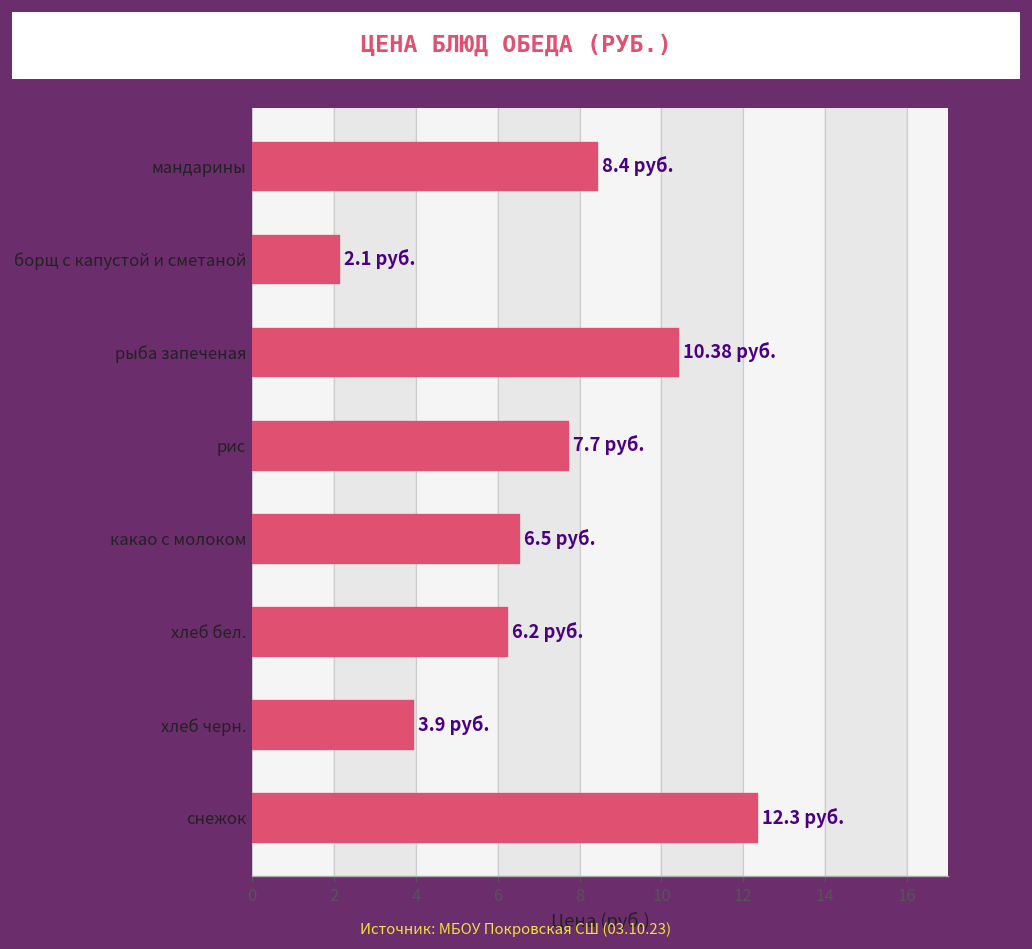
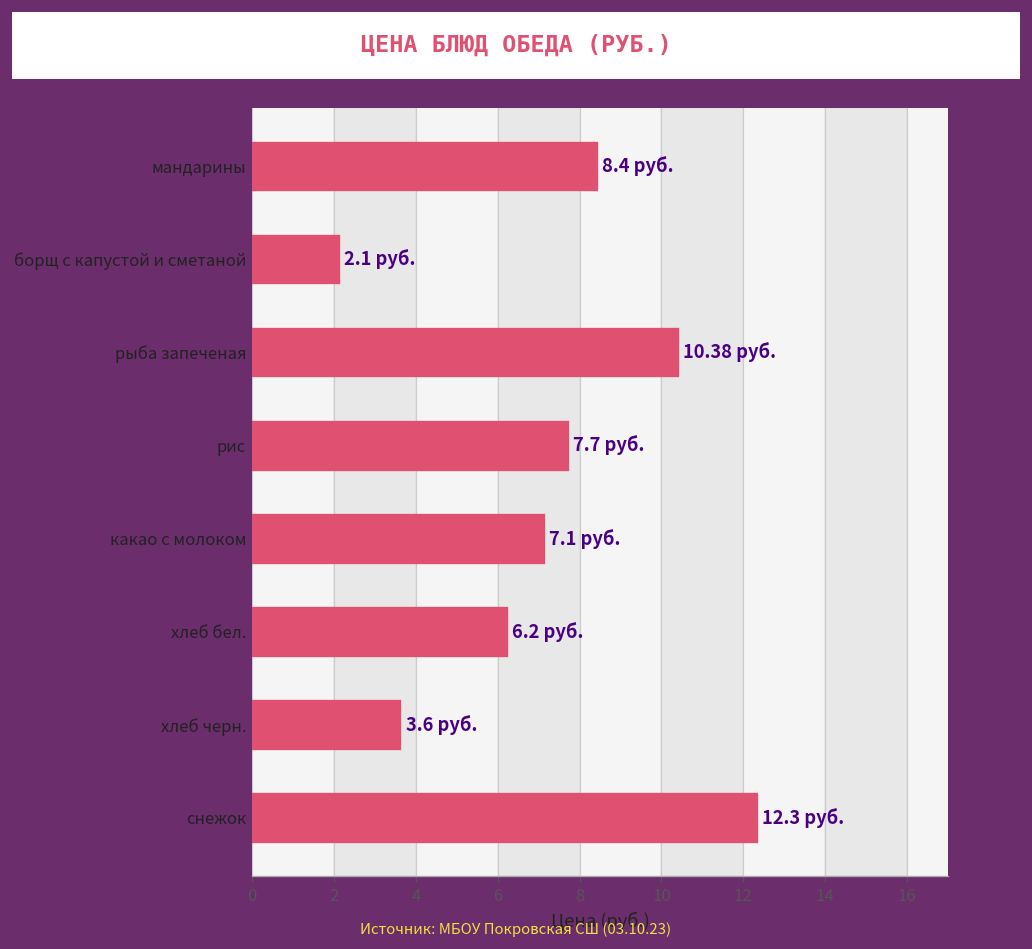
какао с молоком: 6.5 -> 7.1
хлеб черн.: 3.9 -> 3.6
